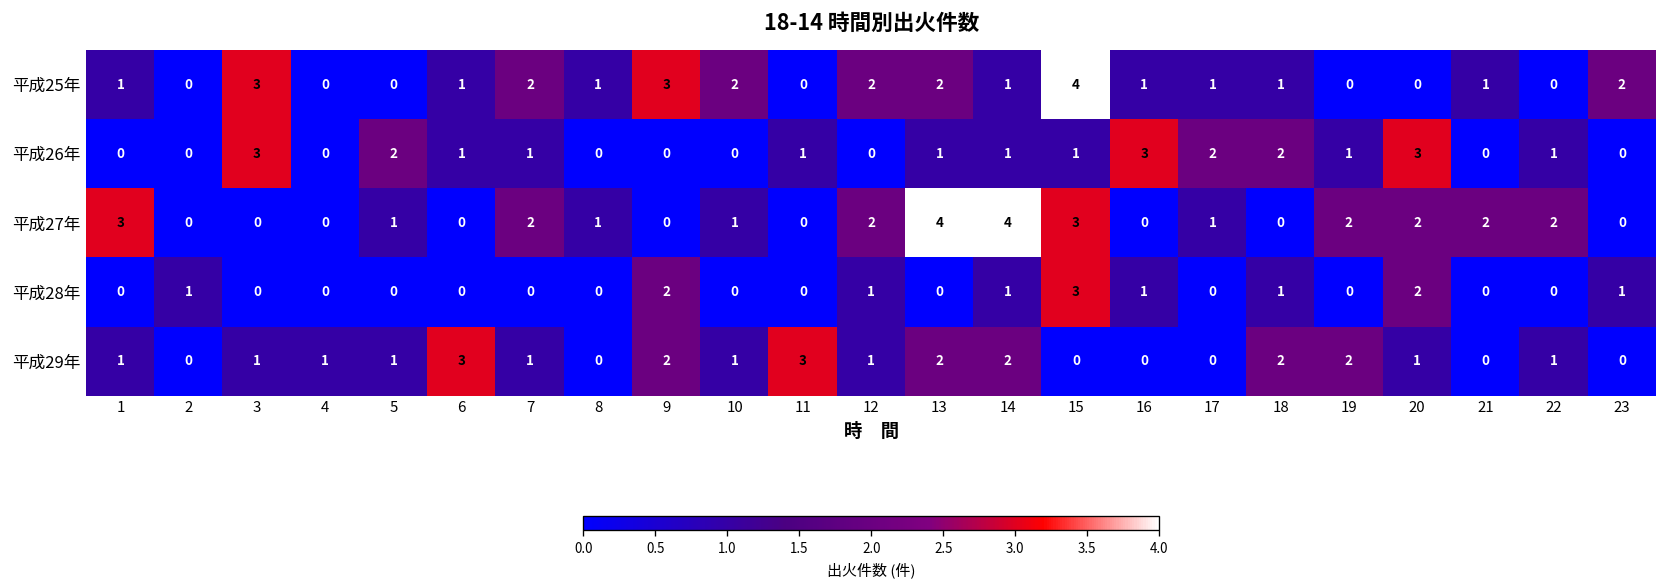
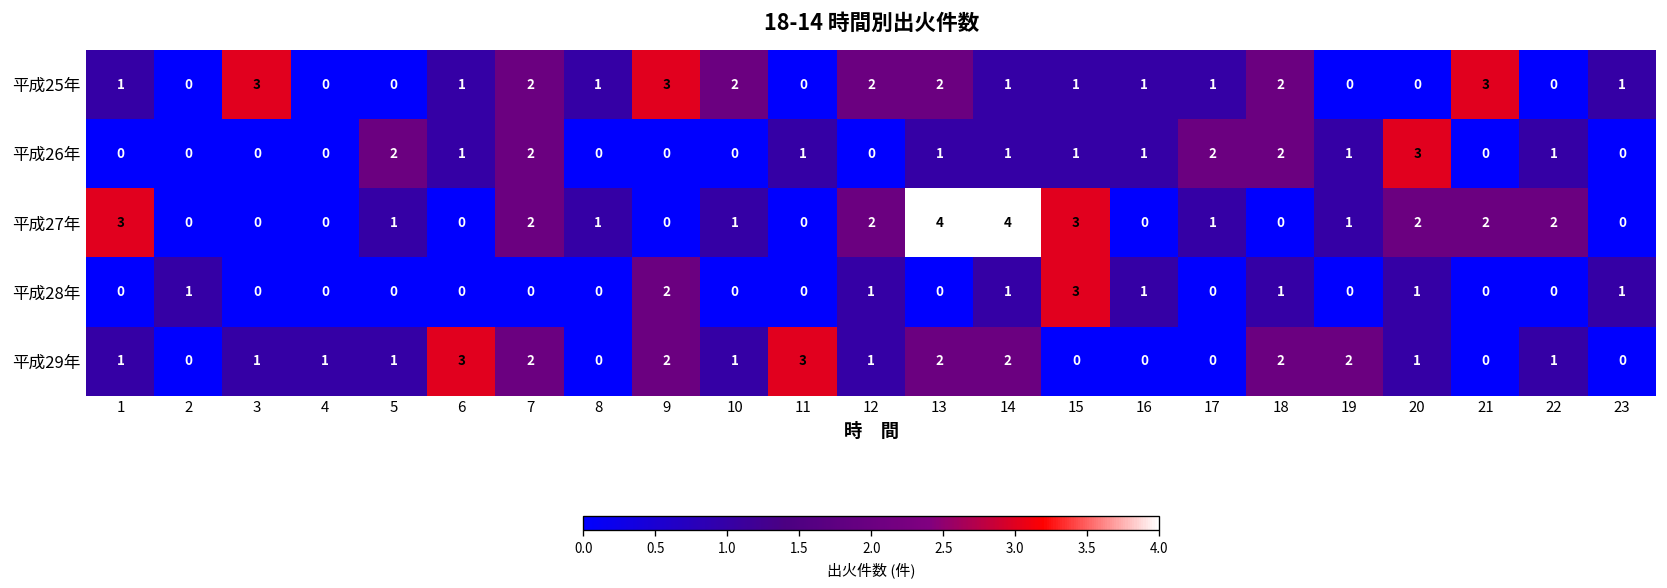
平成25年, 15: 4 -> 1
平成25年, 18: 1 -> 2
平成25年, 21: 1 -> 3
平成25年, 23: 2 -> 1
平成26年, 3: 3 -> 0
平成26年, 7: 1 -> 2
平成26年, 16: 3 -> 1
平成27年, 19: 2 -> 1
平成28年, 20: 2 -> 1
平成29年, 7: 1 -> 2
